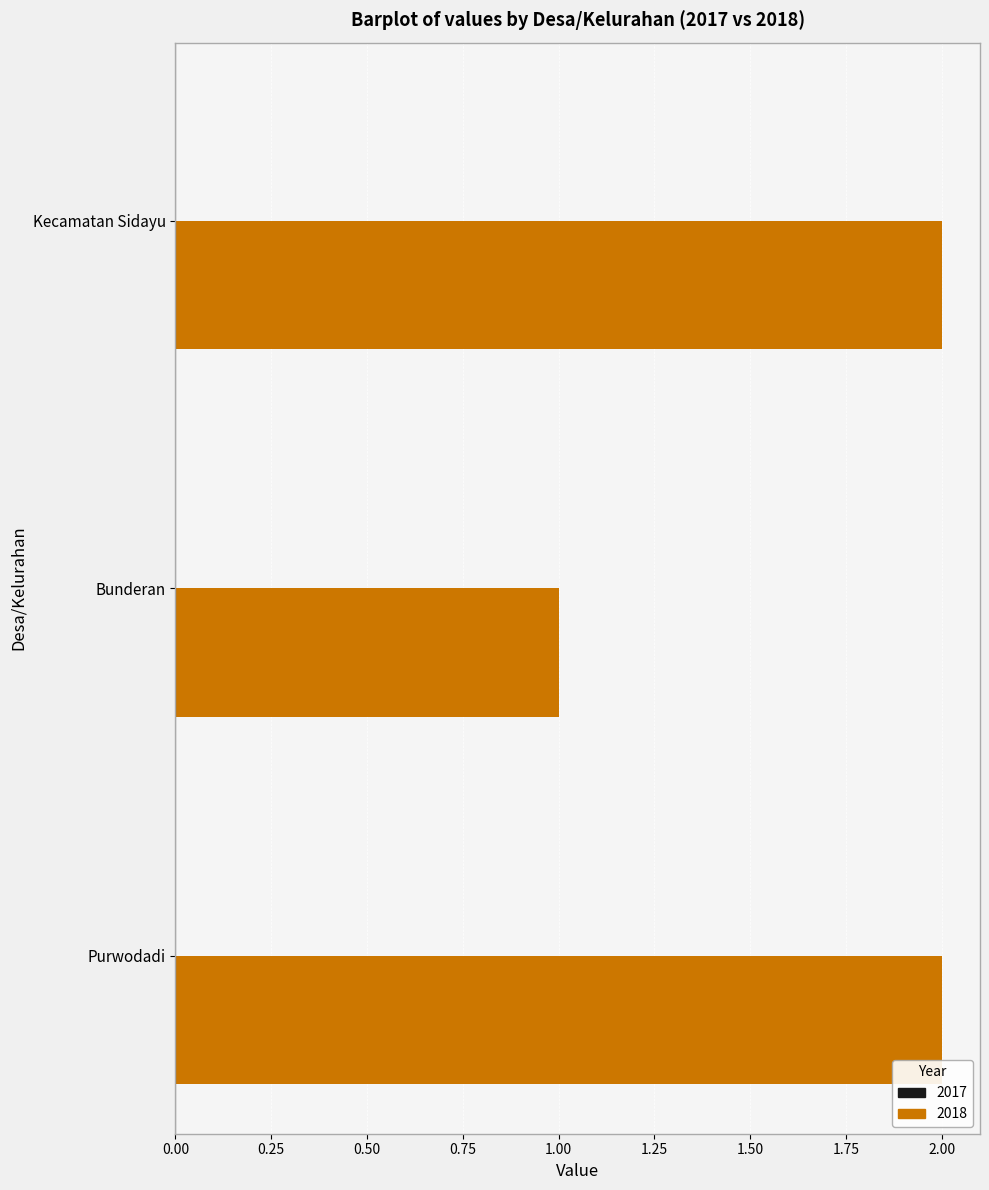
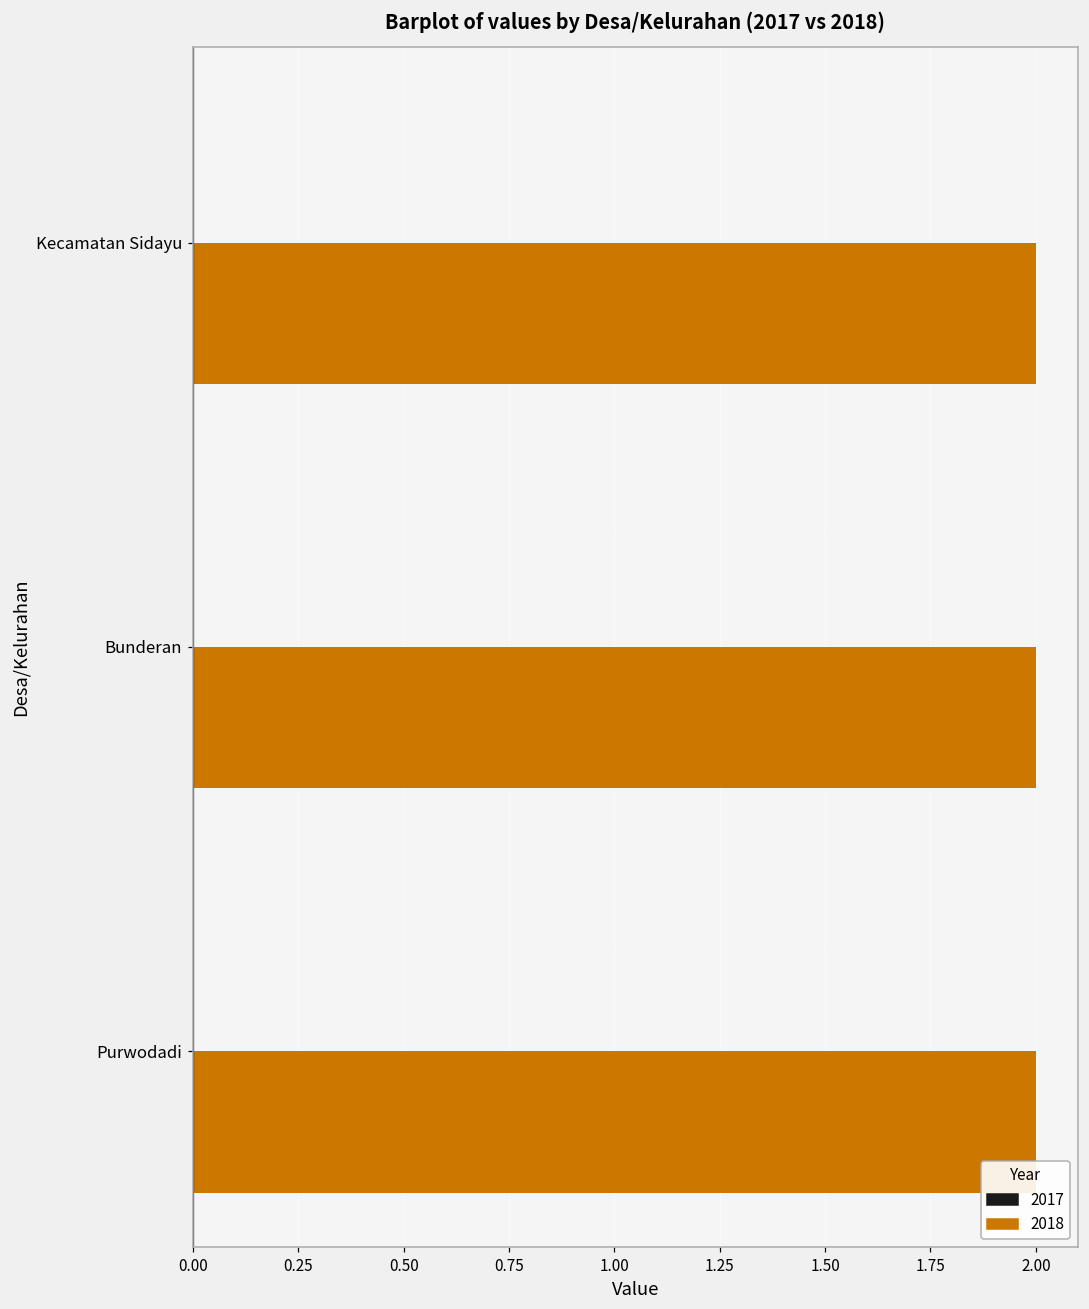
2018, Bunderan: 1 -> 2
